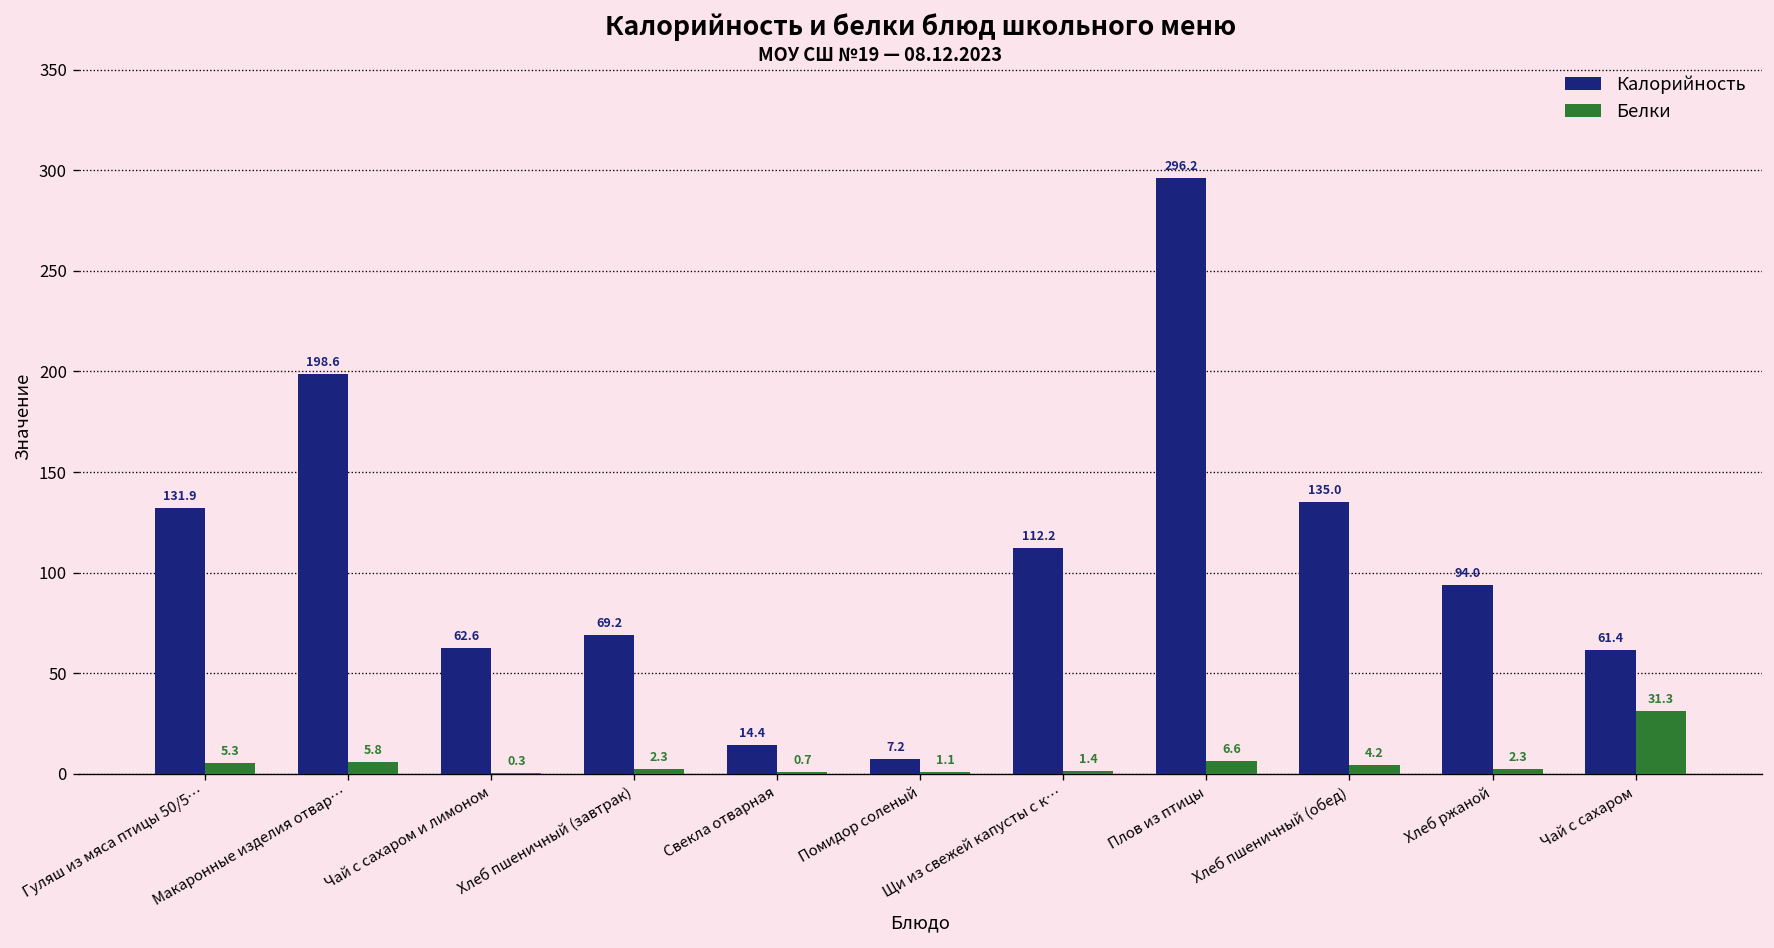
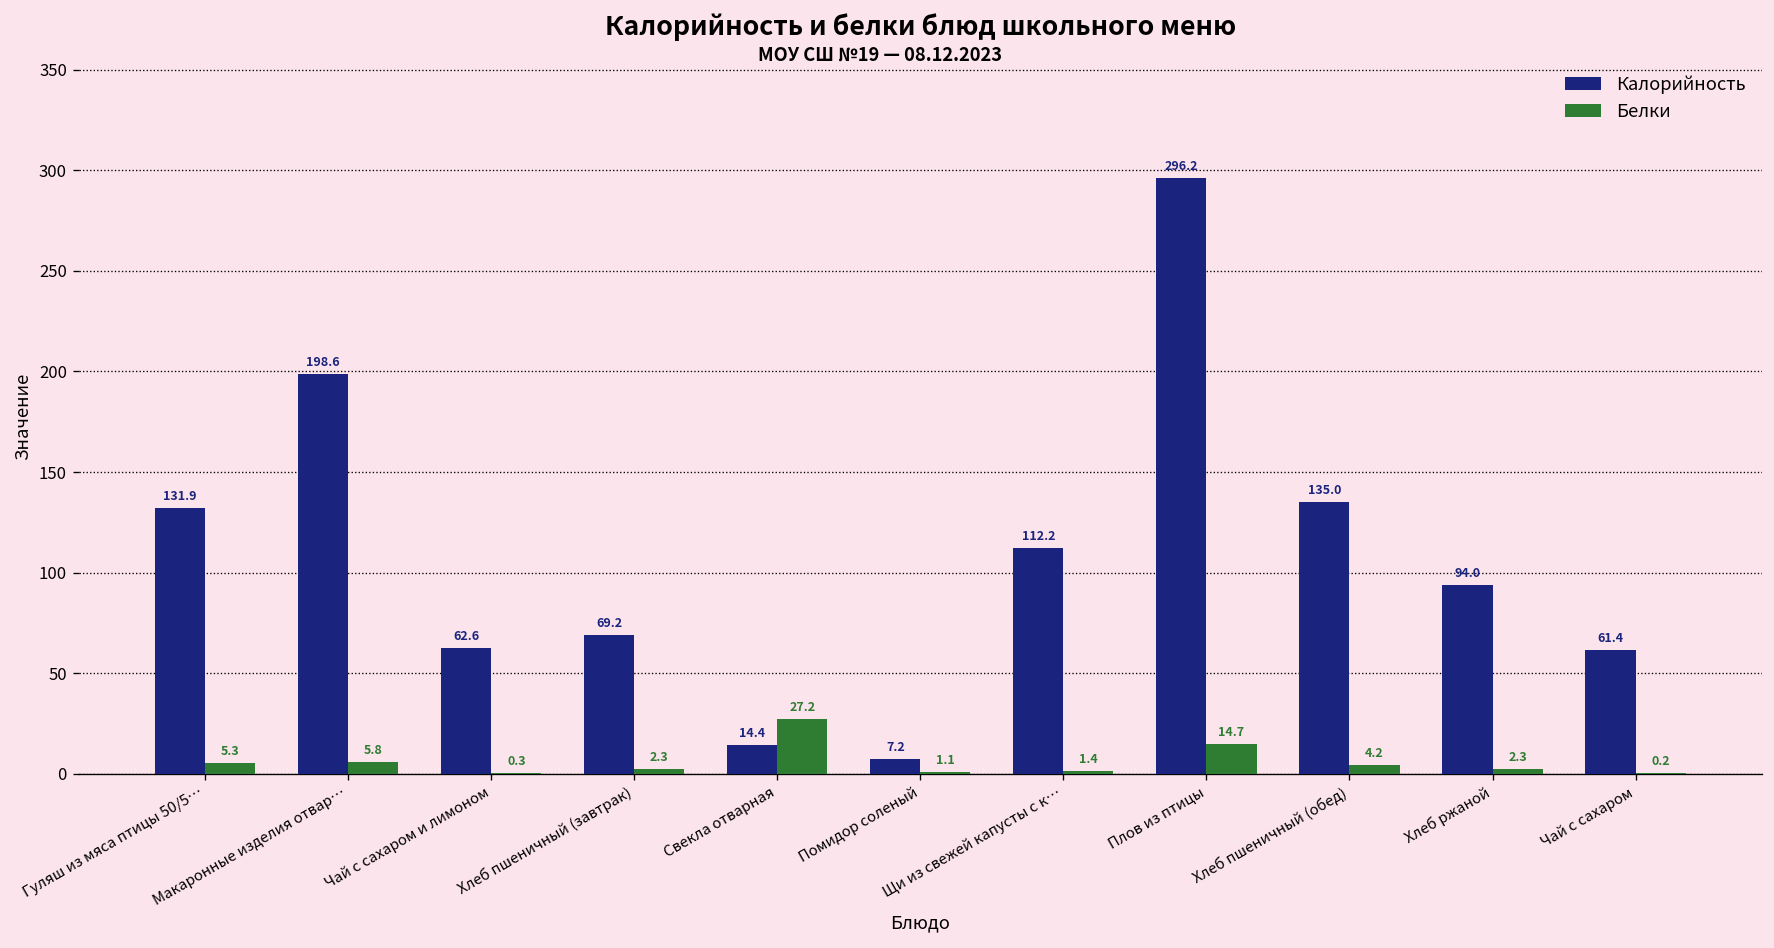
Белки, Свекла отварная: 0.7 -> 27.2
Белки, Плов из птицы: 6.6 -> 14.7
Белки, Чай с сахаром: 31.3 -> 0.2
